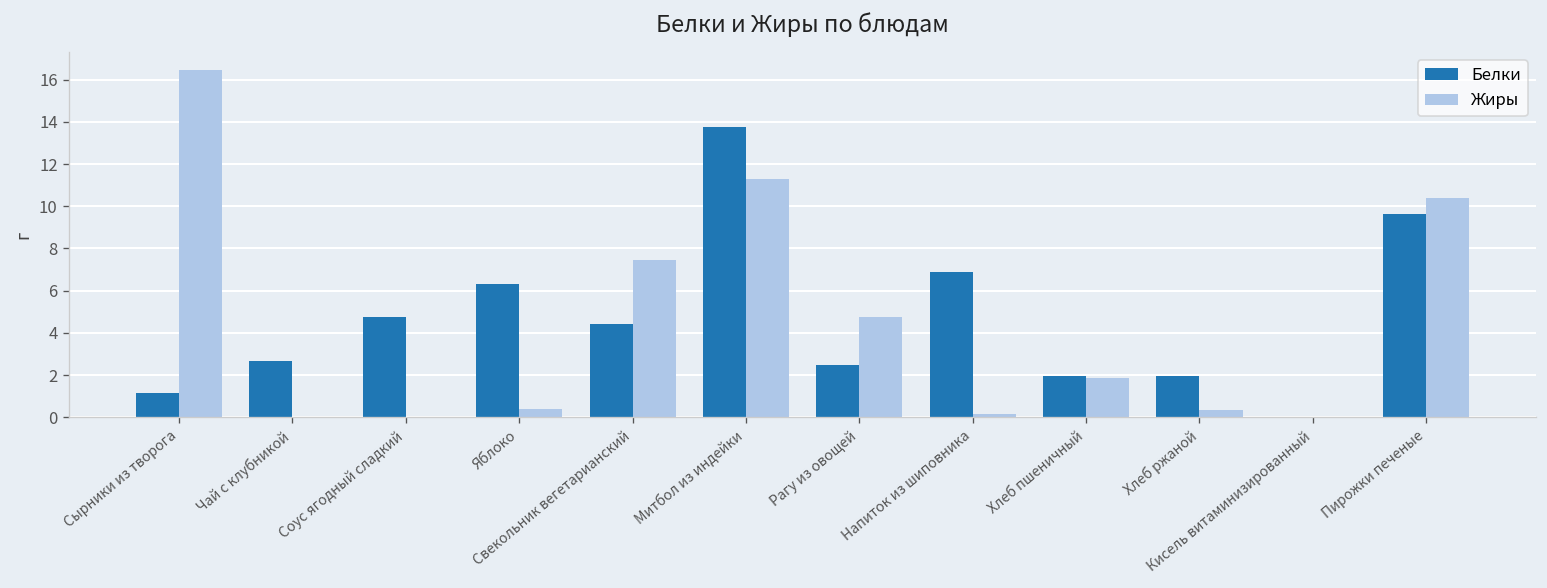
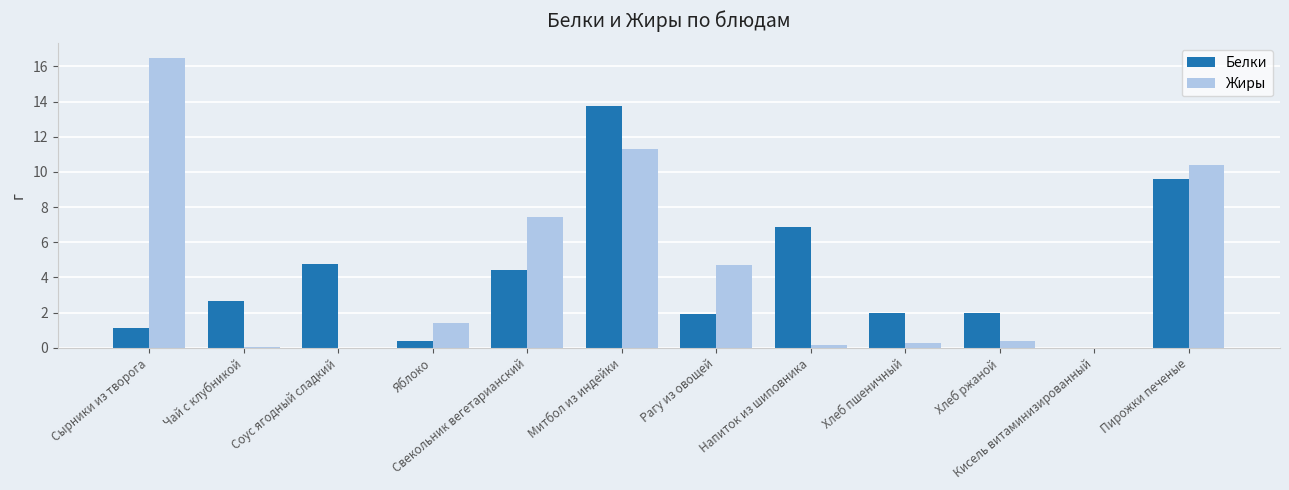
Белки, Яблоко: 6.3 -> 0.4
Жиры, Яблоко: 0.4 -> 1.4
Белки, Рагу из овощей: 2.5 -> 1.9
Жиры, Хлеб пшеничный: 1.9 -> 0.3
